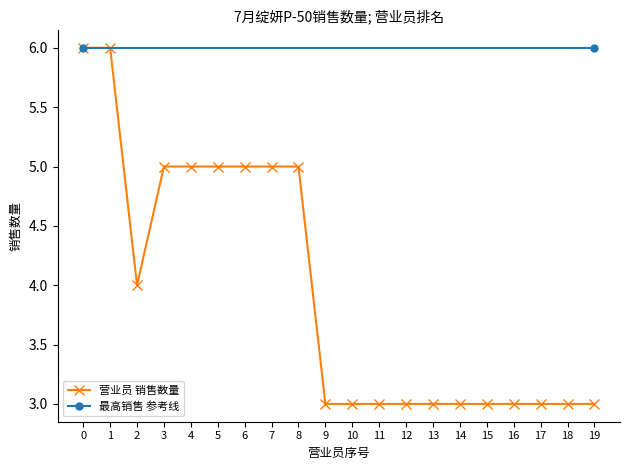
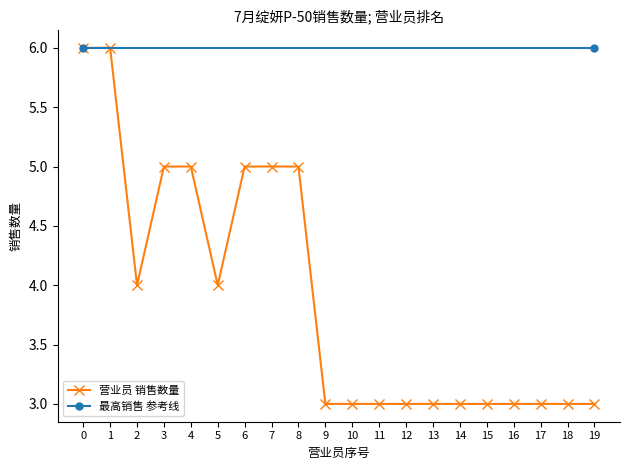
营业员 销售数量, 5: 5 -> 4
